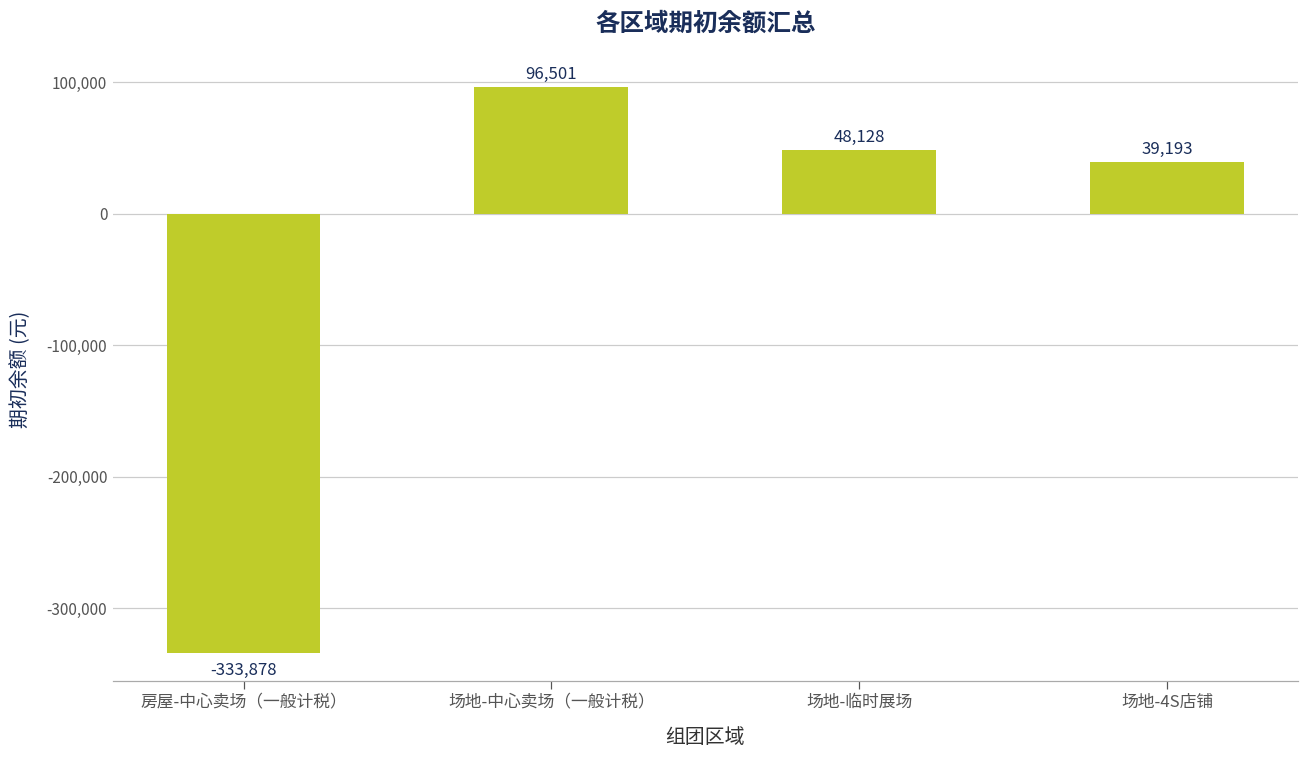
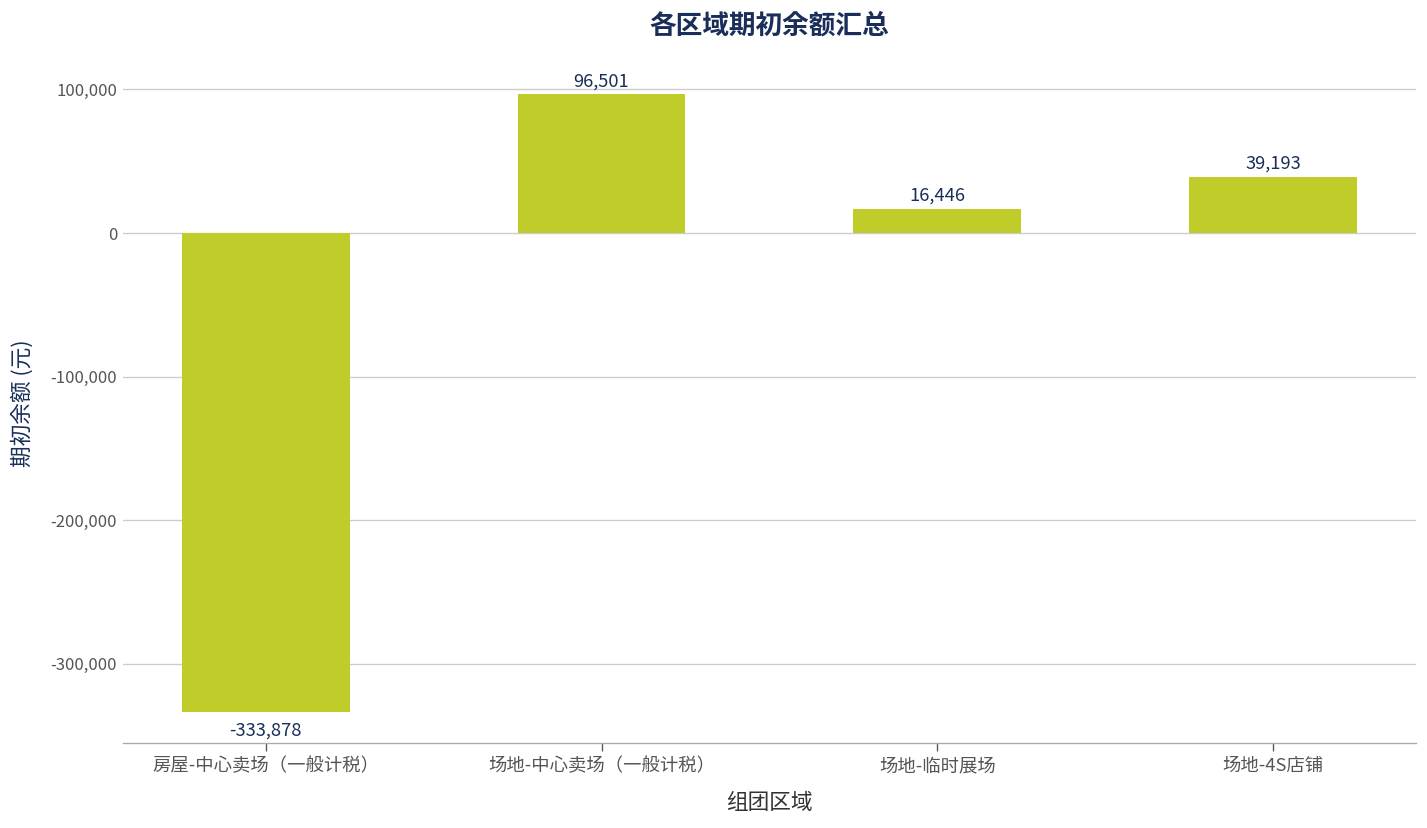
场地-临时展场: 48,128 -> 16,446
